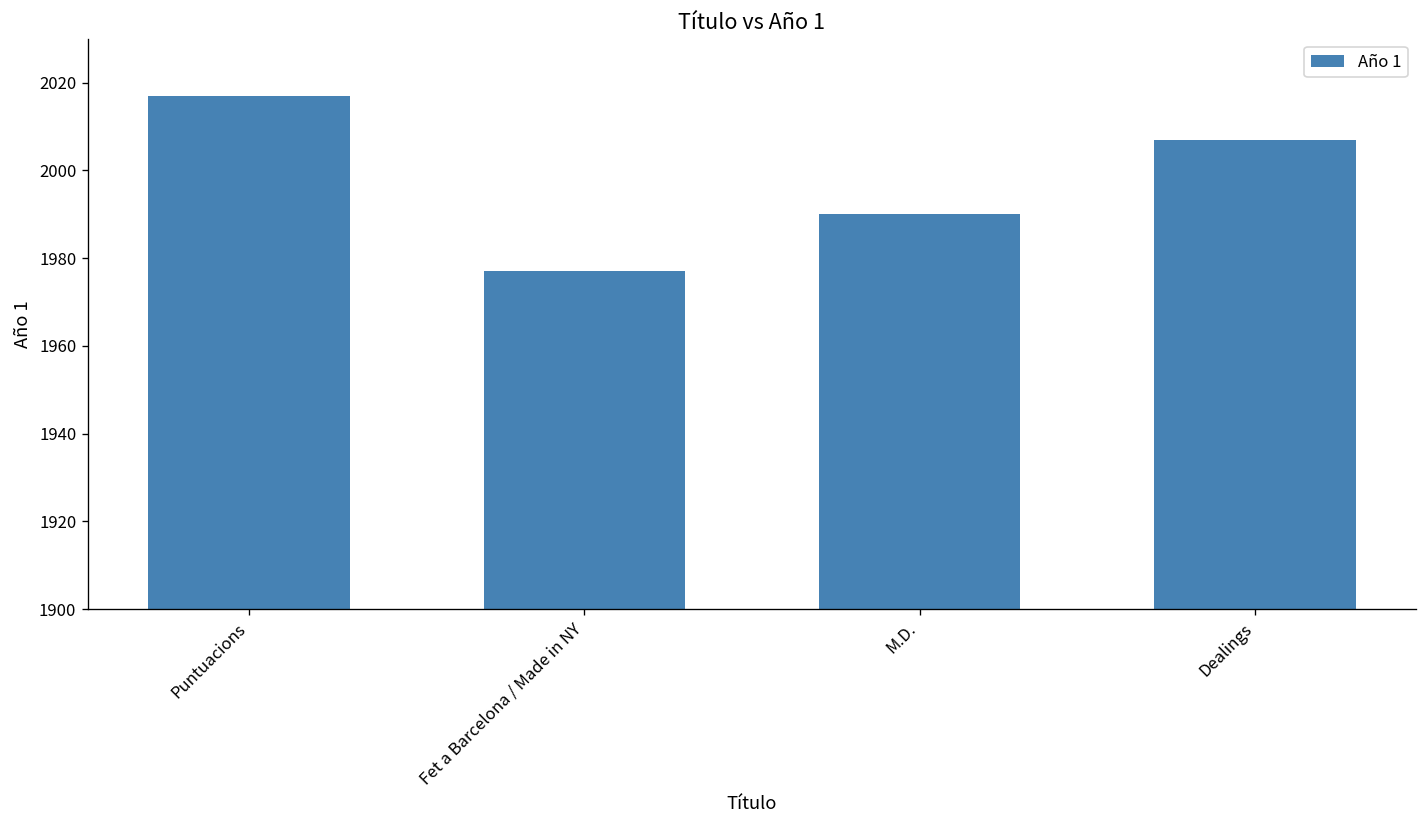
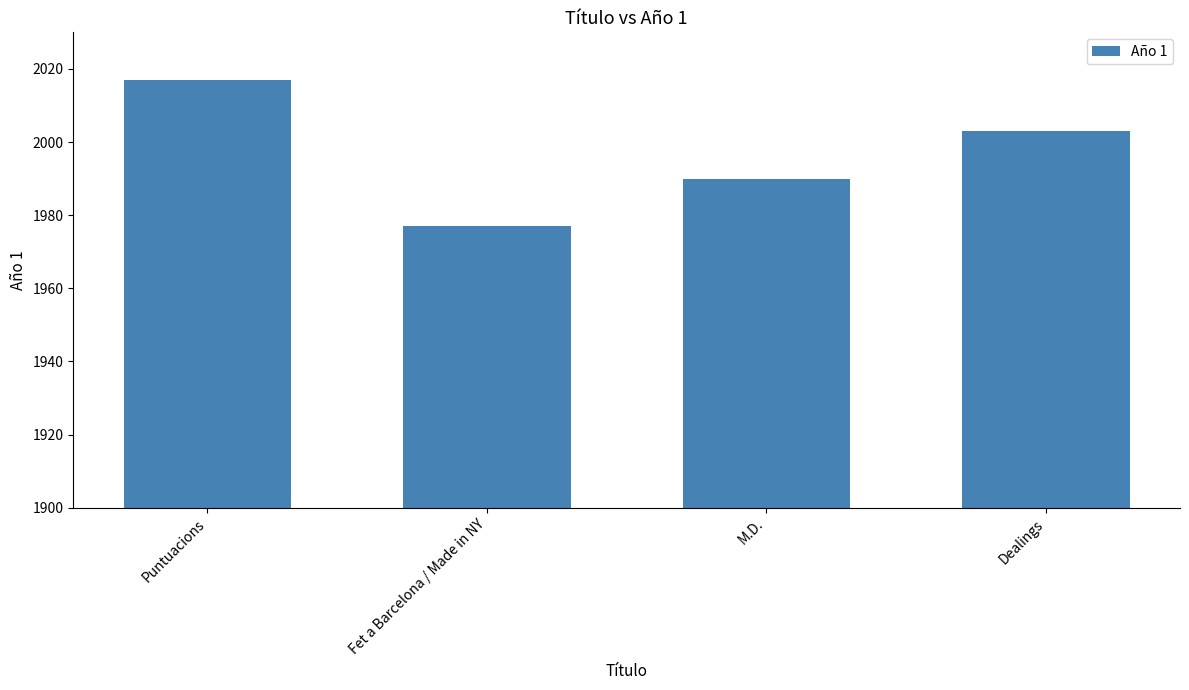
Dealings: 2007 -> 2003
